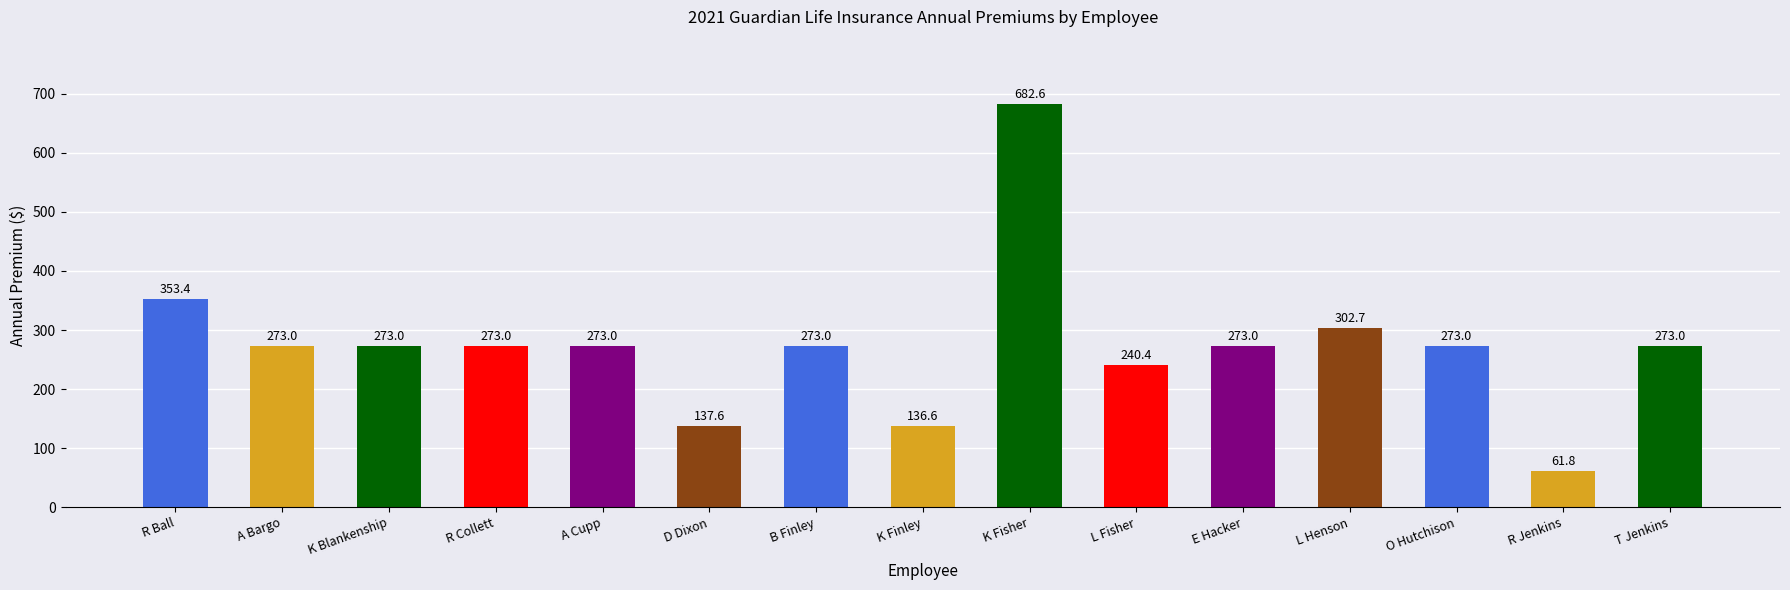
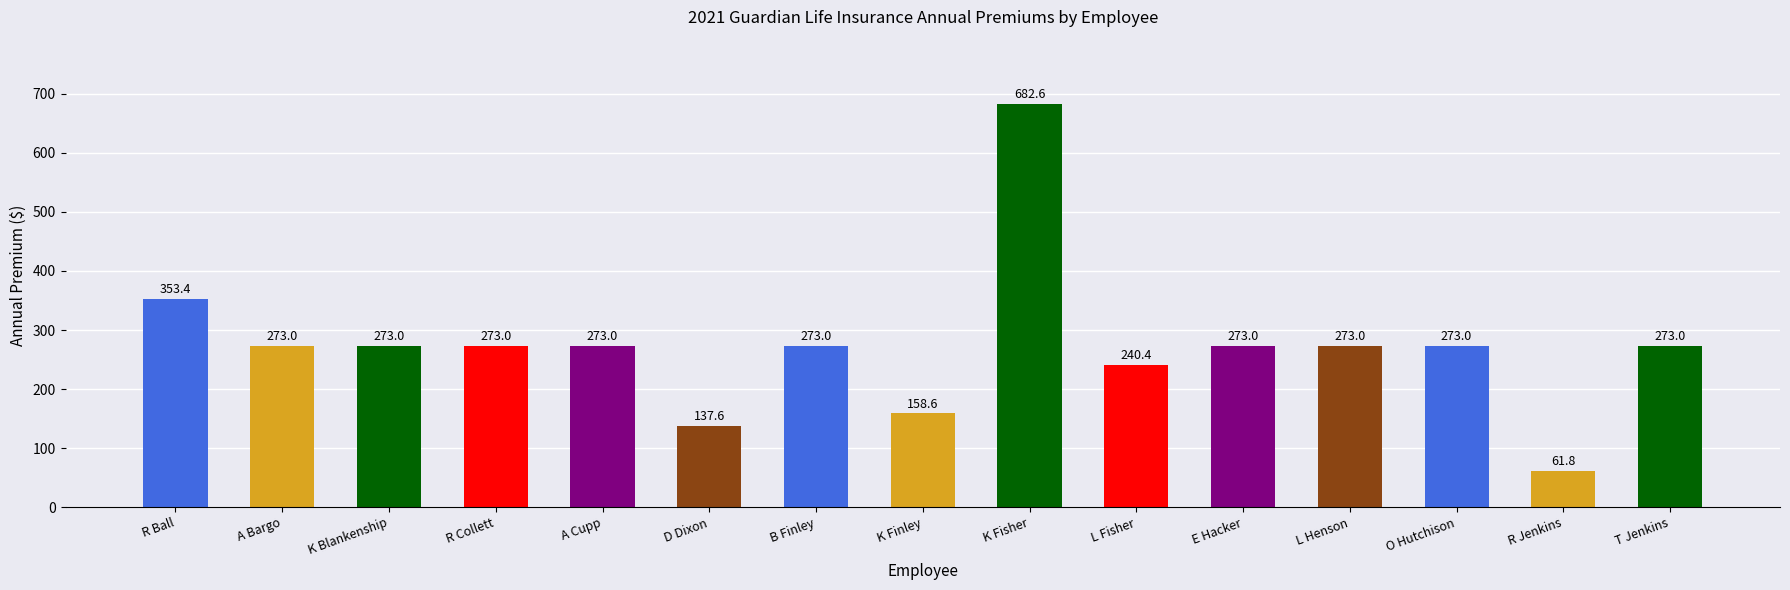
K Finley: 136.6 -> 158.6
L Henson: 302.7 -> 273.0
